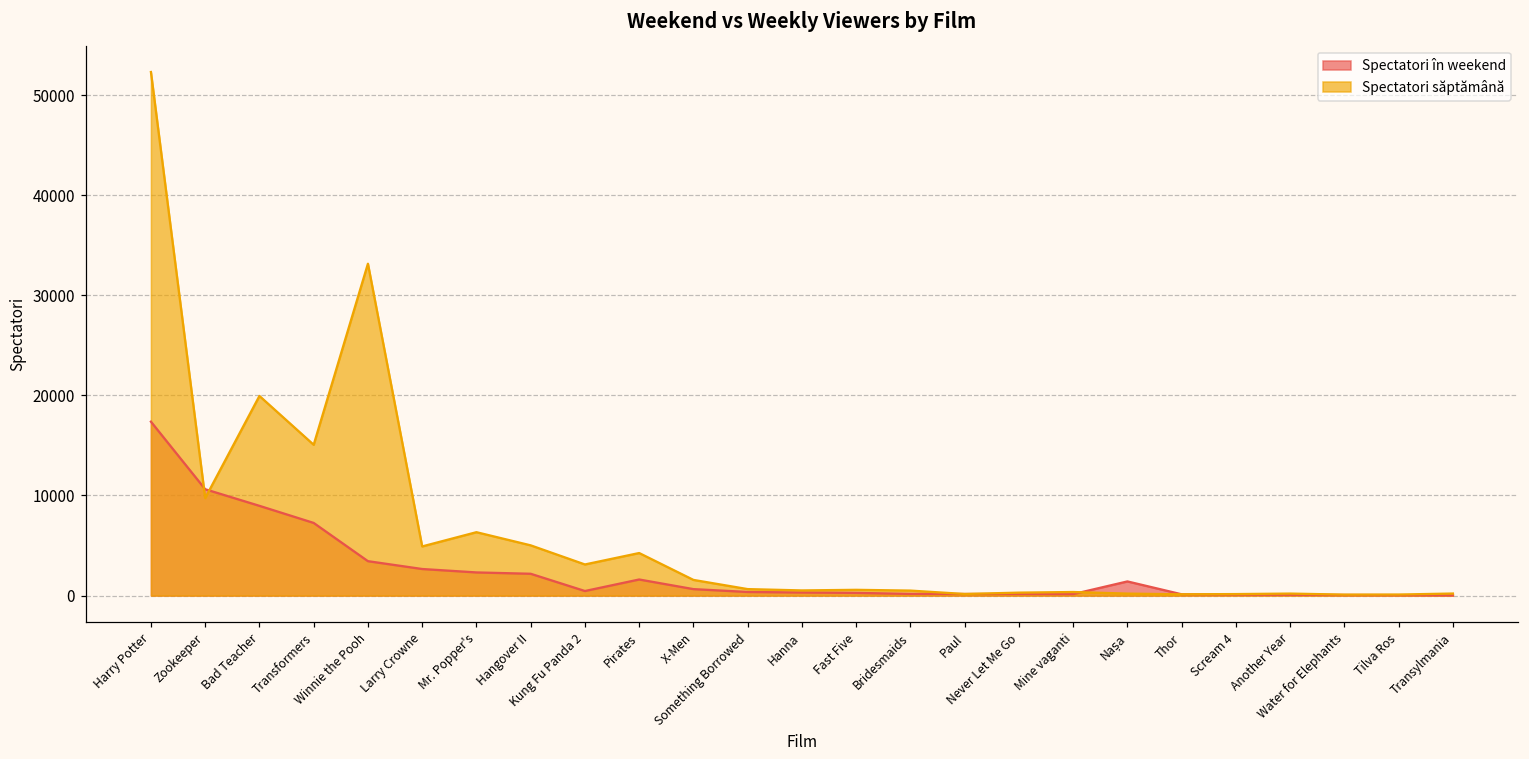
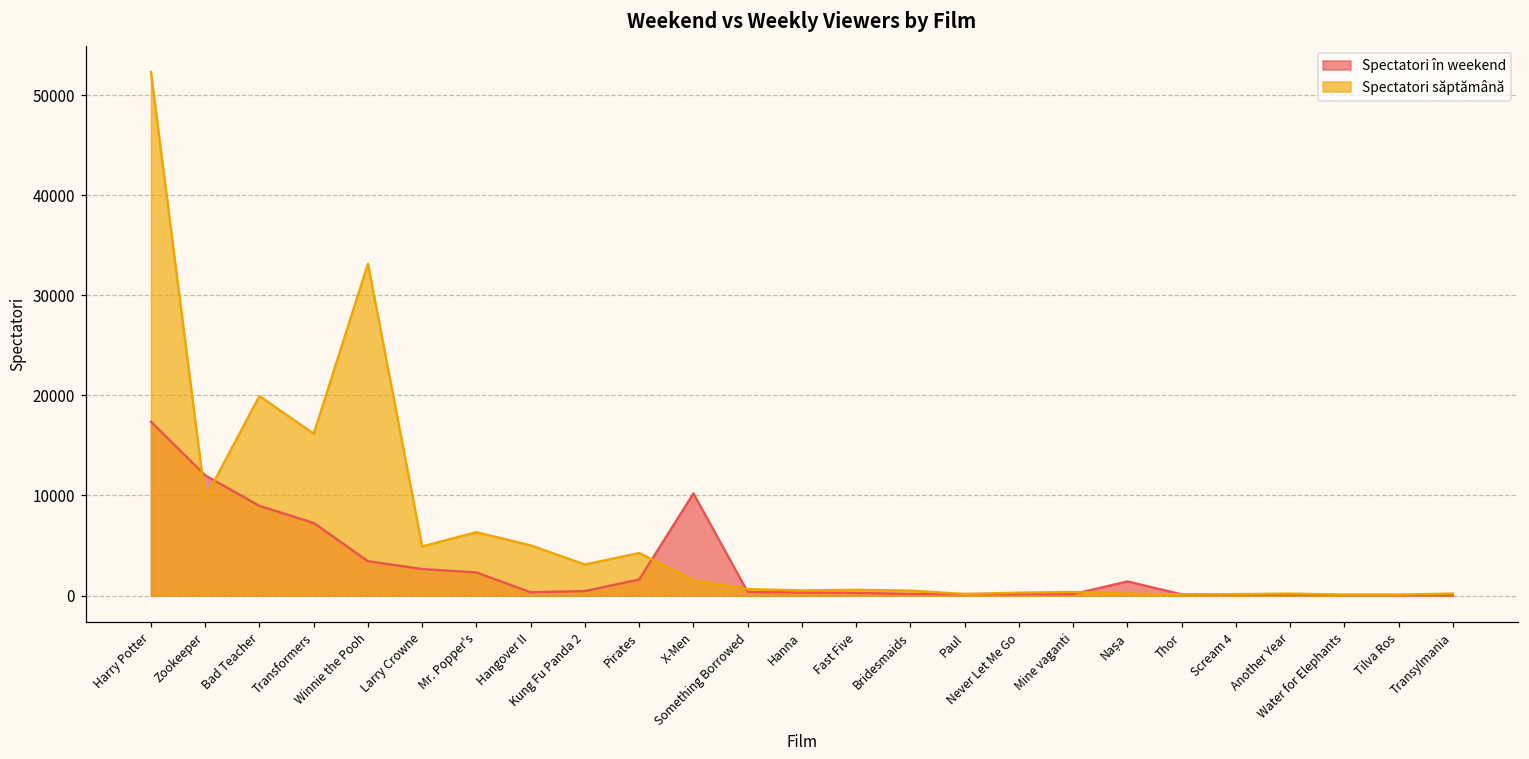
Spectatori în weekend, Zookeeper: 11000 -> 12000
Spectatori săptămână, Transformers: 15000 -> 16000
Spectatori în weekend, Hangover II: 2000 -> 0
Spectatori în weekend, X-Men: 1000 -> 10000
